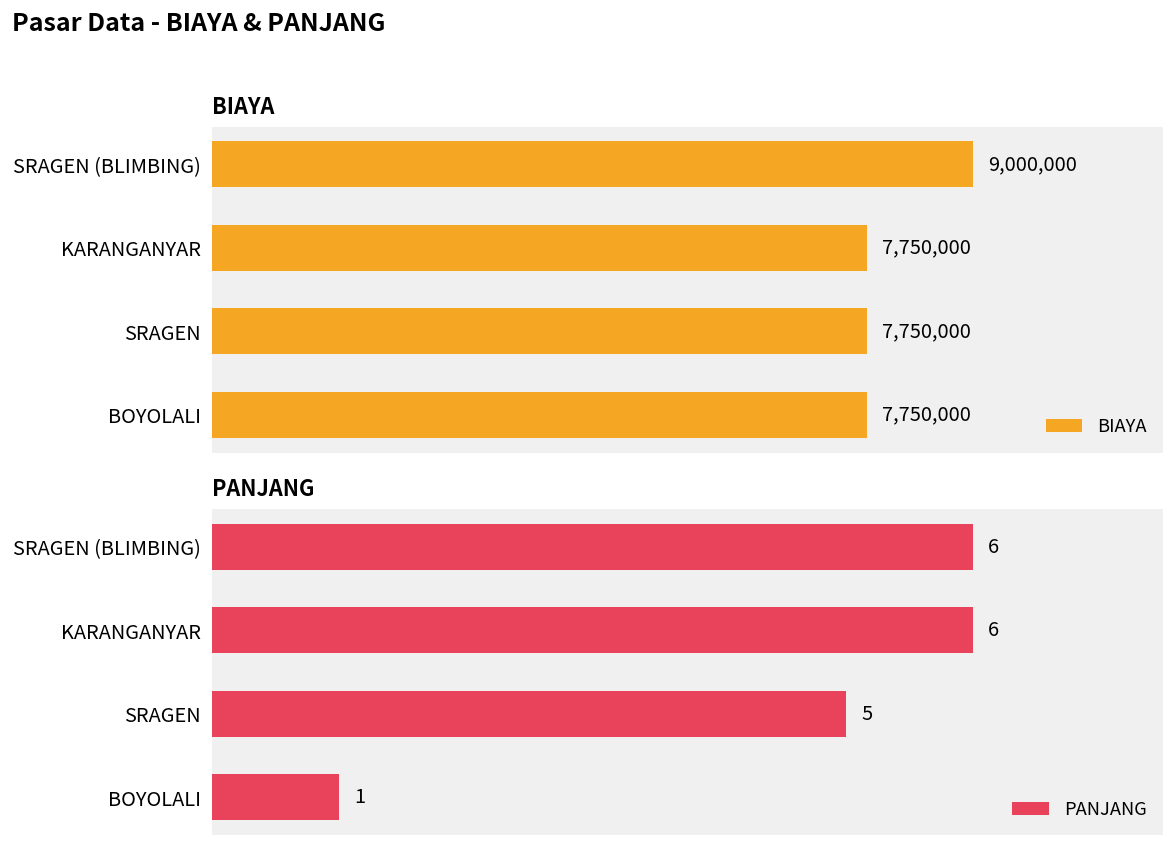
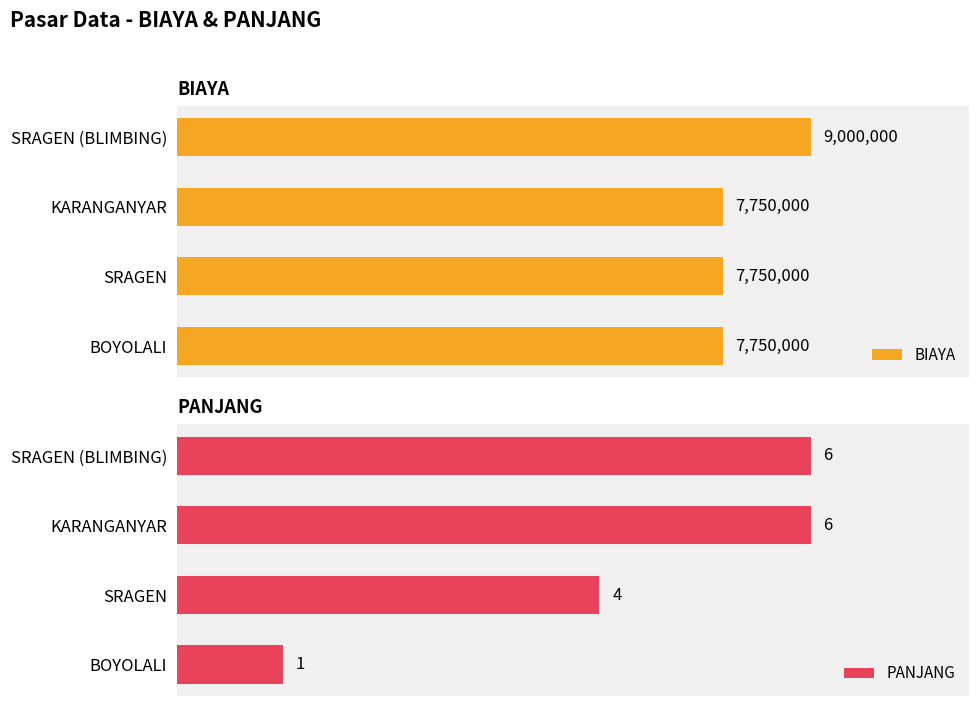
PANJANG, SRAGEN: 5 -> 4
